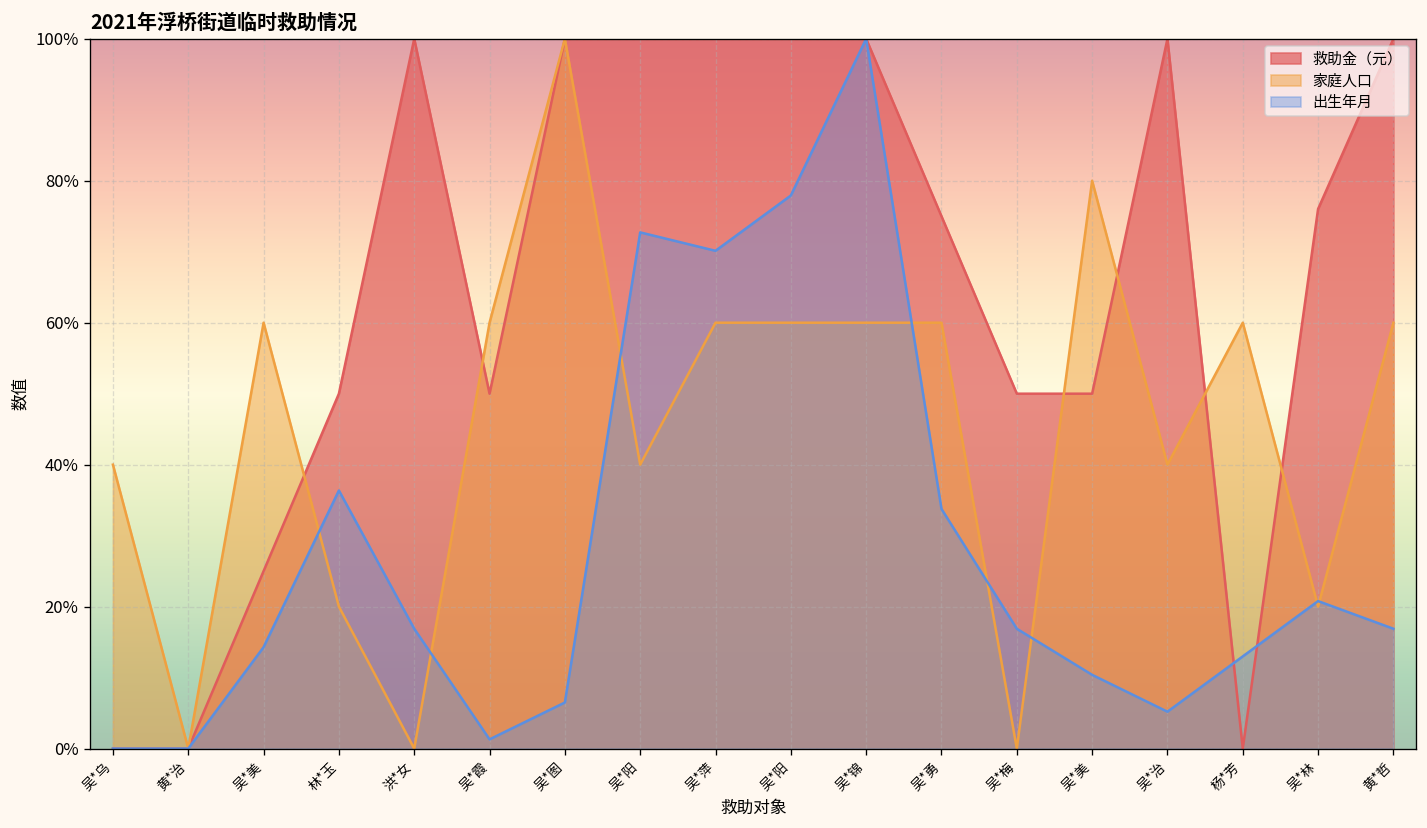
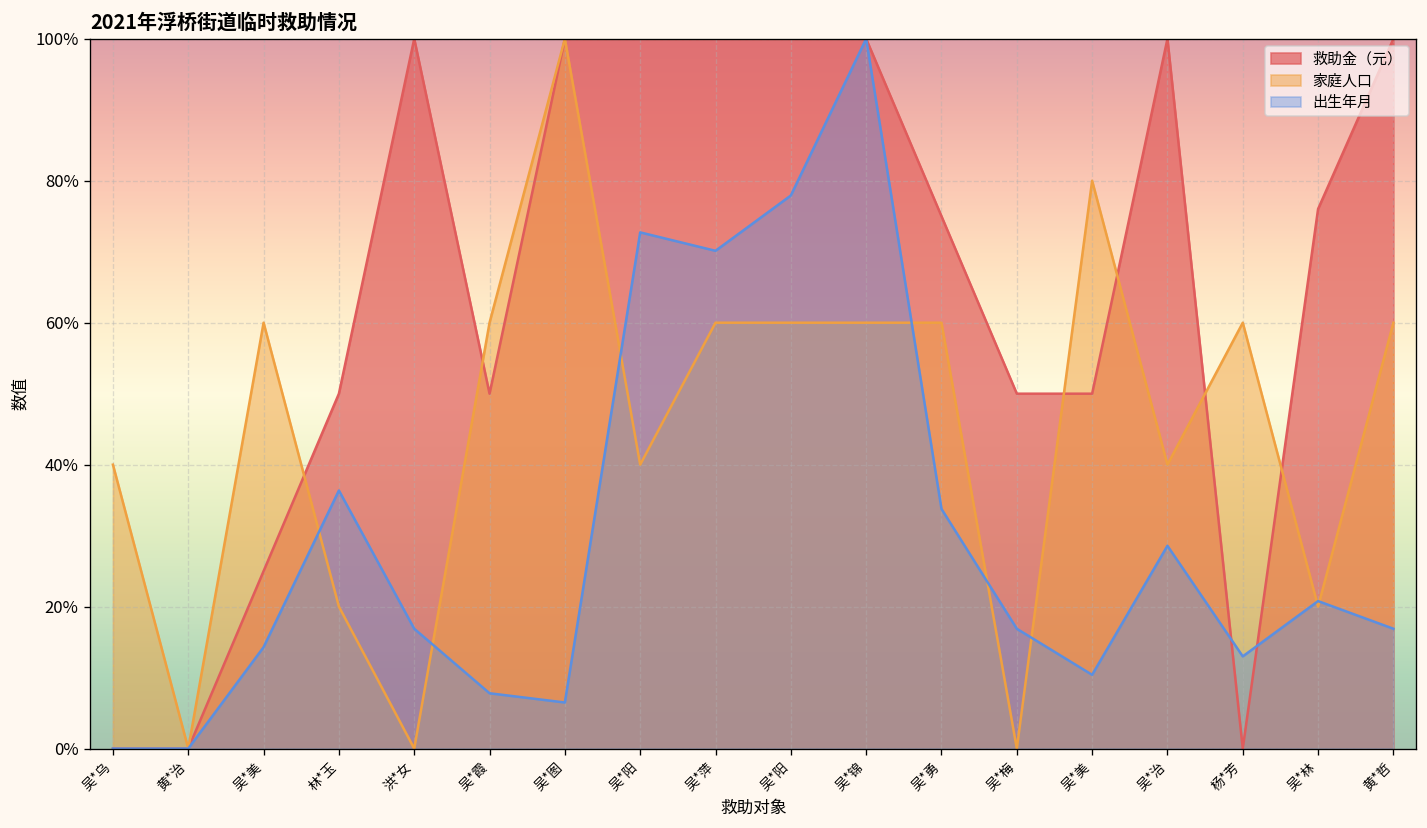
出生年月, 吴*霞: 1% -> 8%
出生年月, 吴*治: 5% -> 29%
